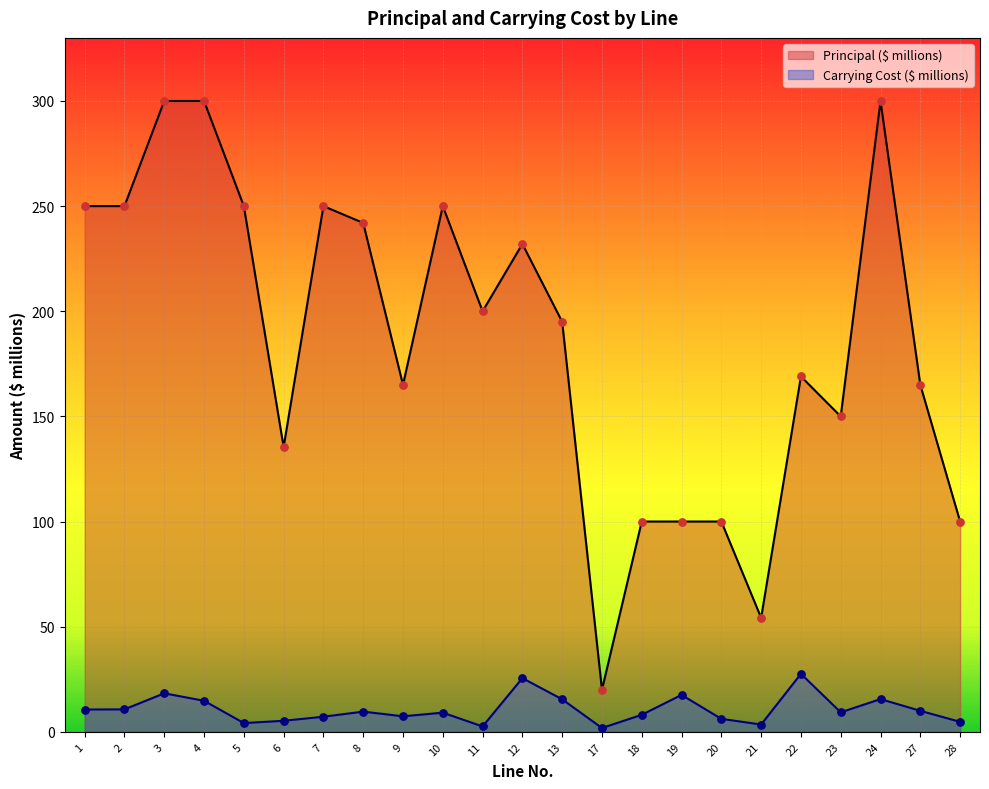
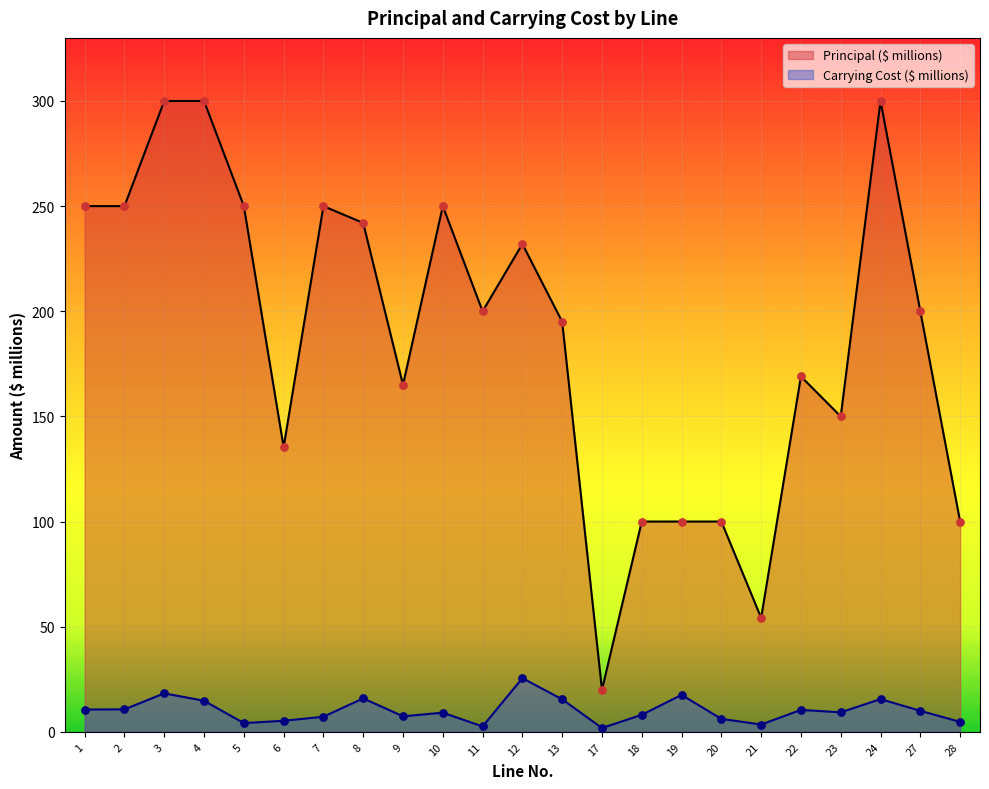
Carrying Cost ($ millions), 8: 10 -> 16
Carrying Cost ($ millions), 22: 28 -> 10
Principal ($ millions), 27: 165 -> 200
